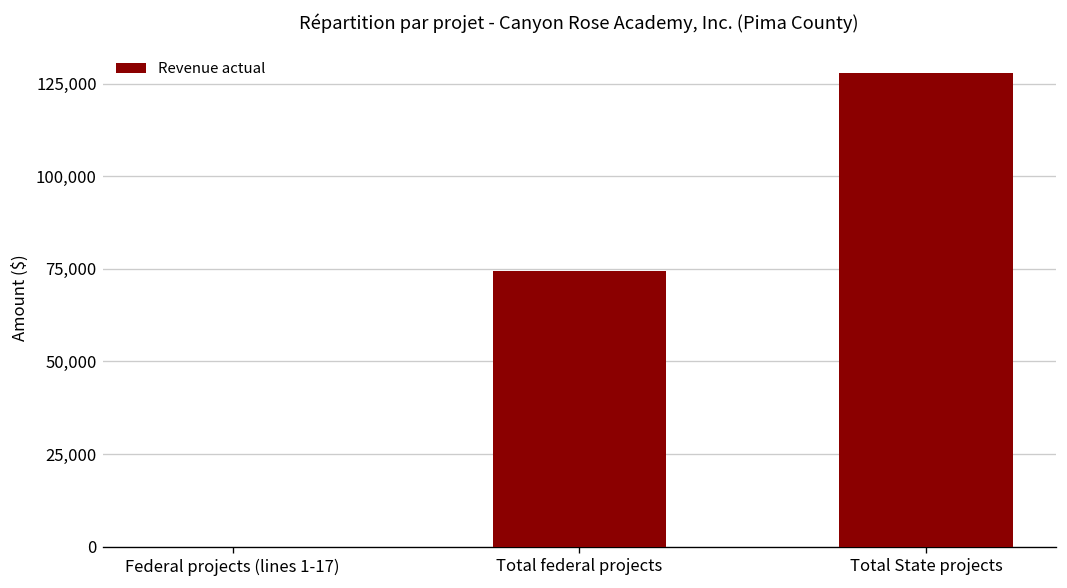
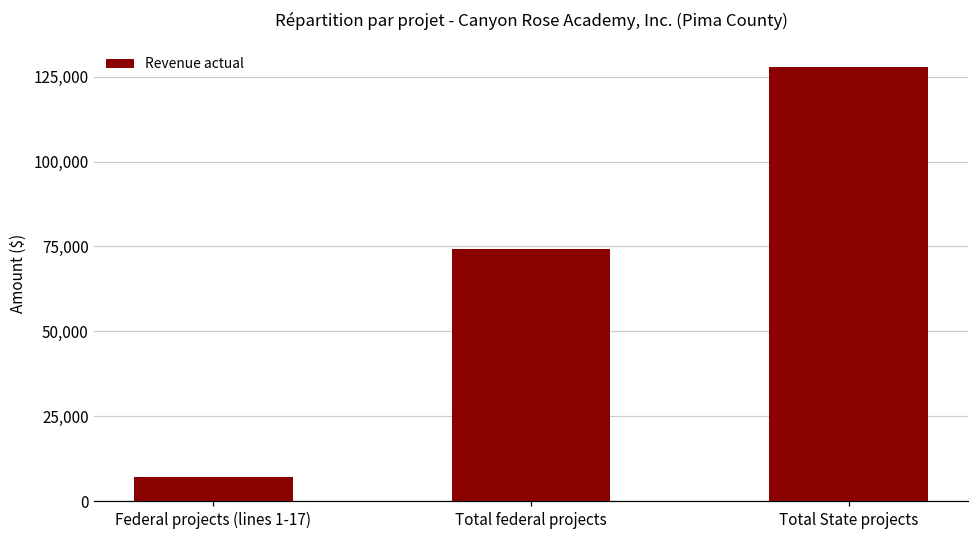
Federal projects (lines 1-17): 0 -> 7,000
